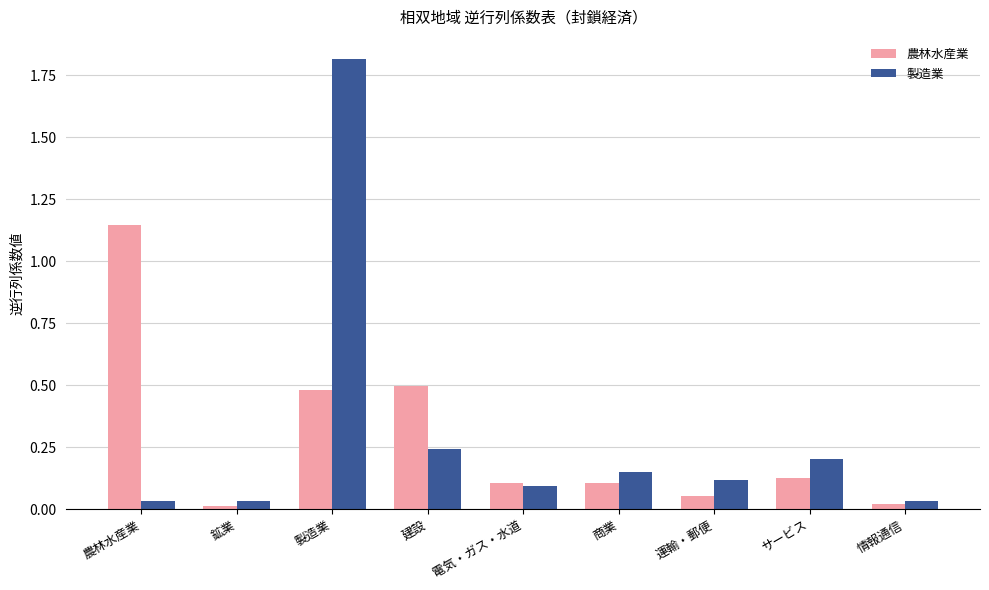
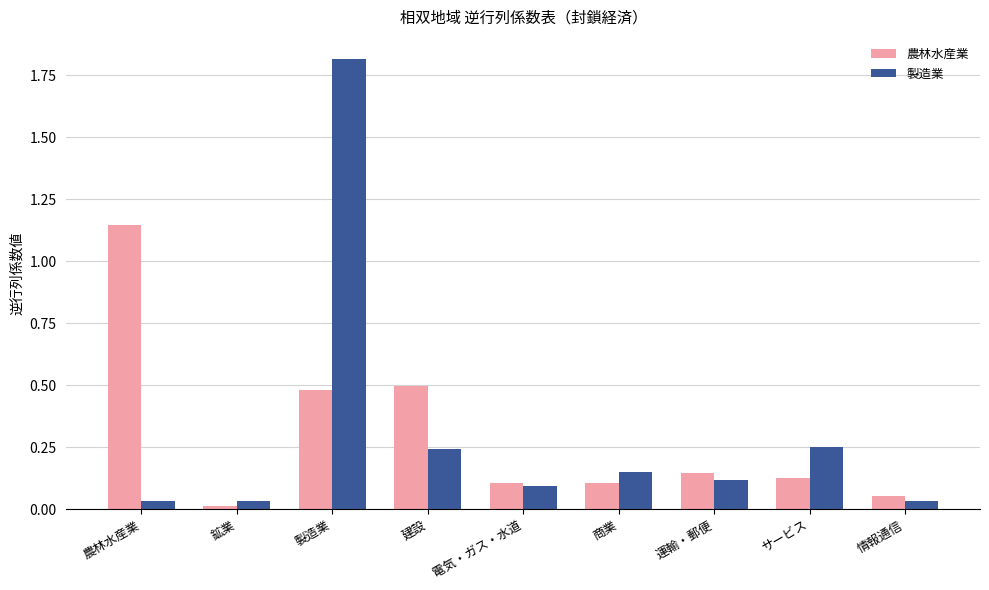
農林水産業, 運輸・郵便: 0.05 -> 0.15
製造業, サービス: 0.20 -> 0.25
農林水産業, 情報通信: 0.02 -> 0.05
